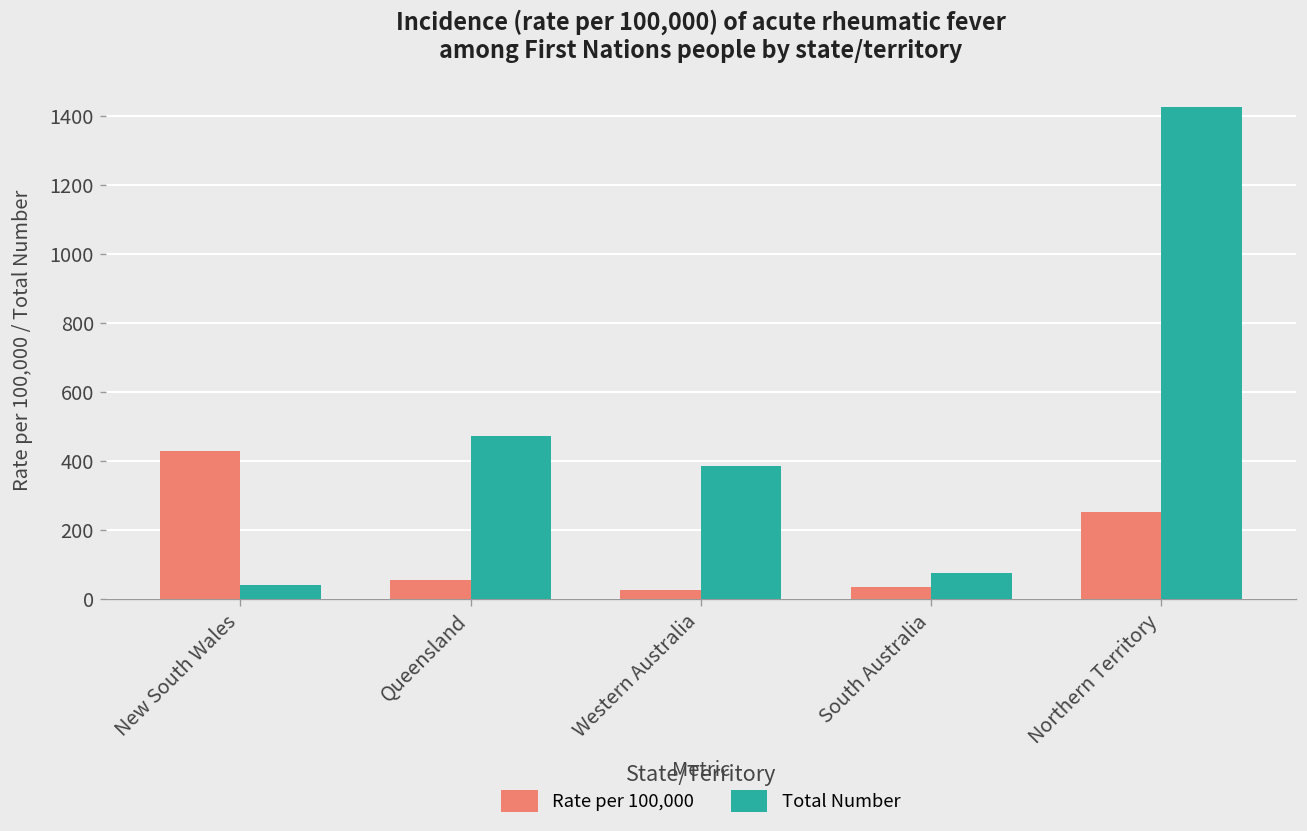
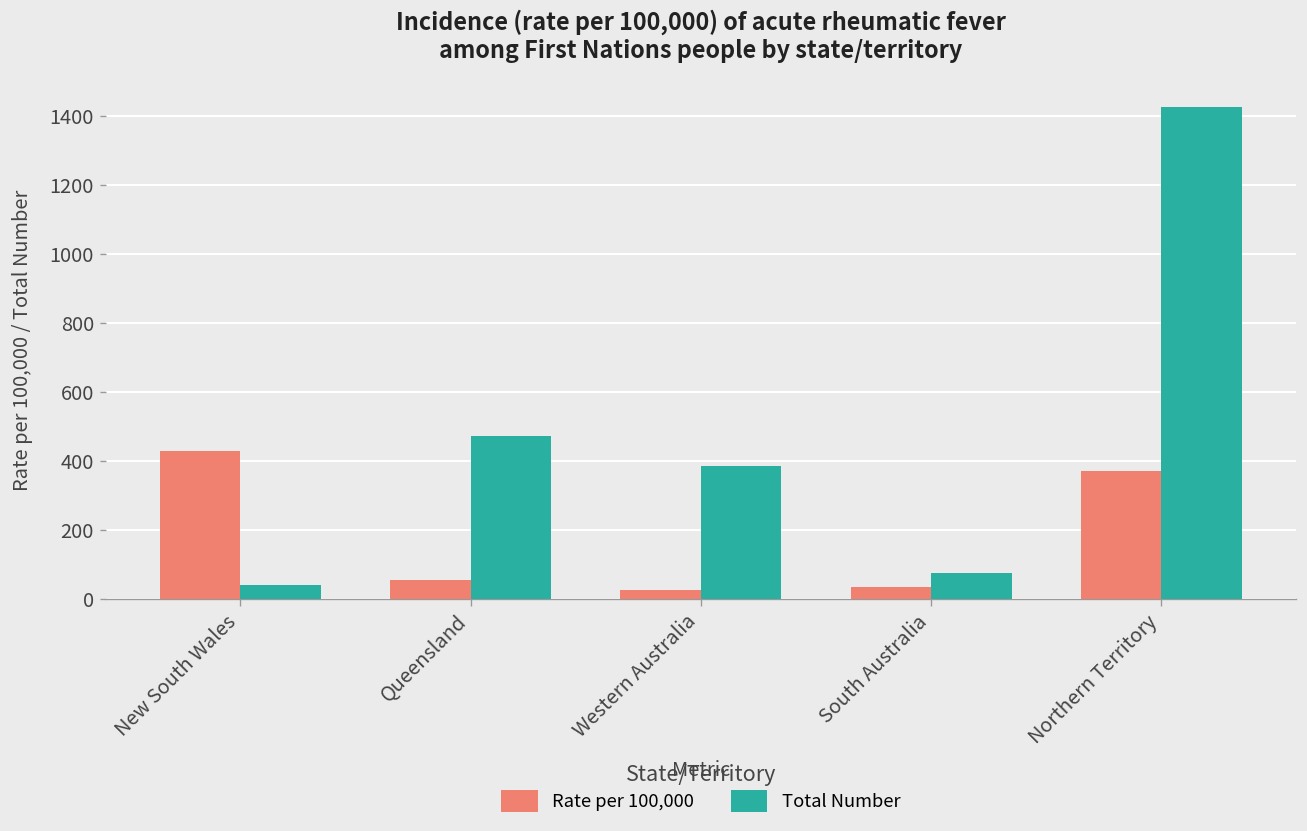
Rate per 100,000, Northern Territory: 250 -> 370
